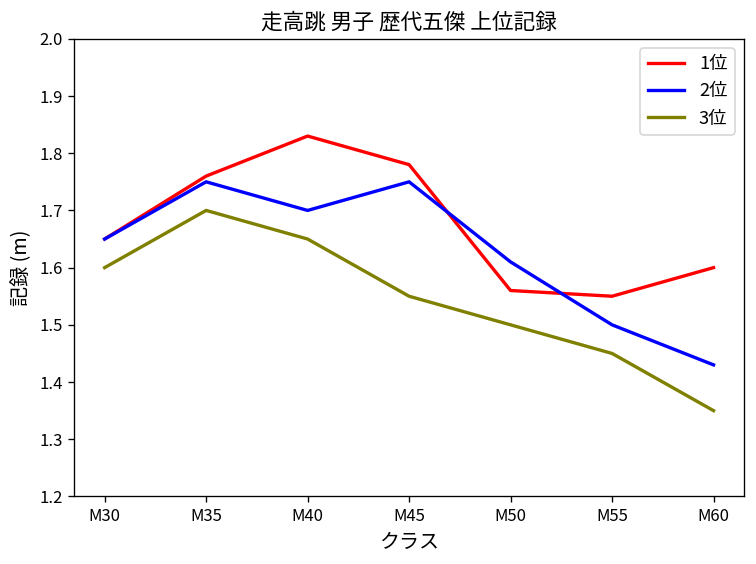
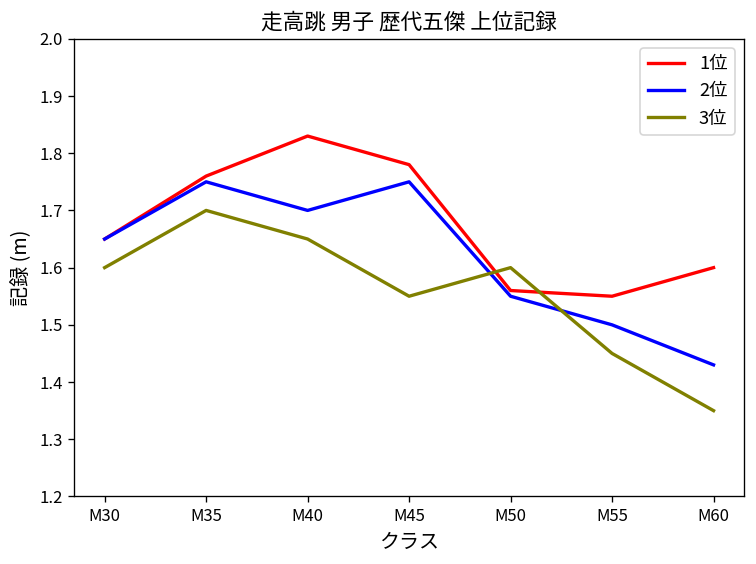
2位, M50: 1.61 -> 1.55
3位, M50: 1.5 -> 1.6
